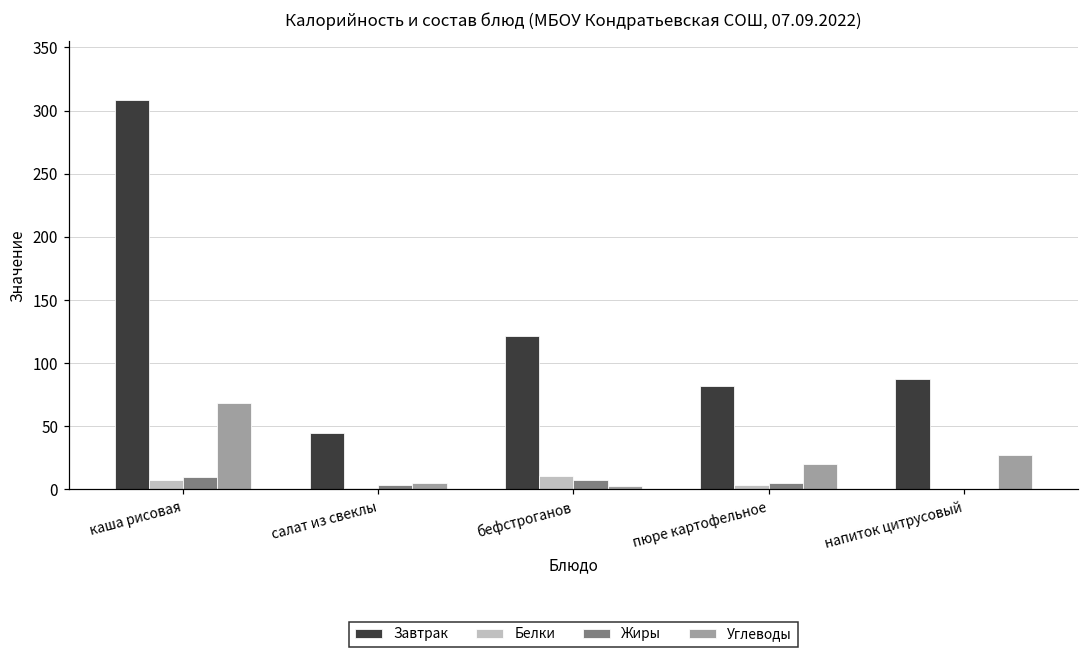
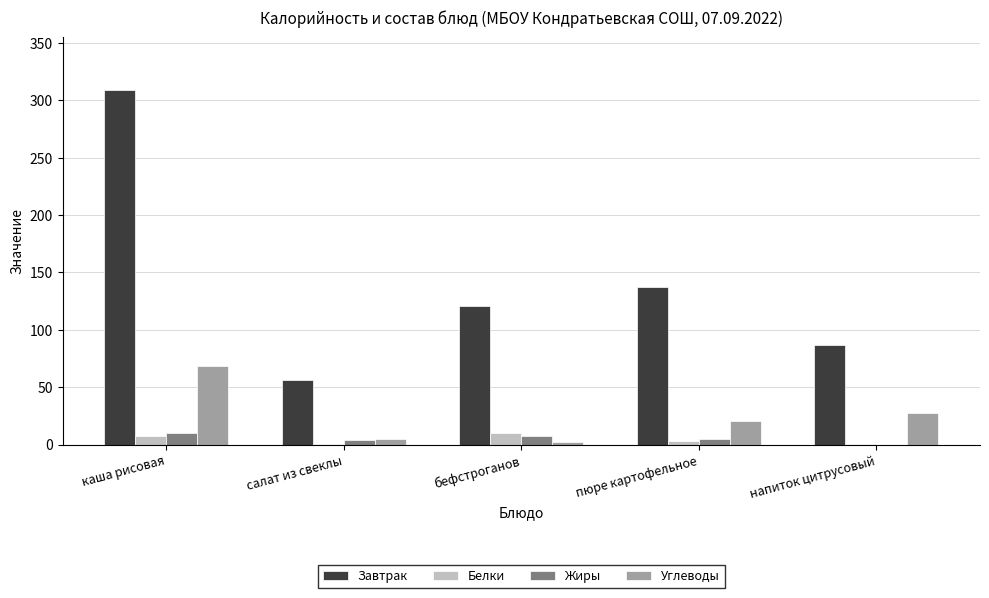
Завтрак, салат из свеклы: 45 -> 56
Завтрак, пюре картофельное: 82 -> 137
